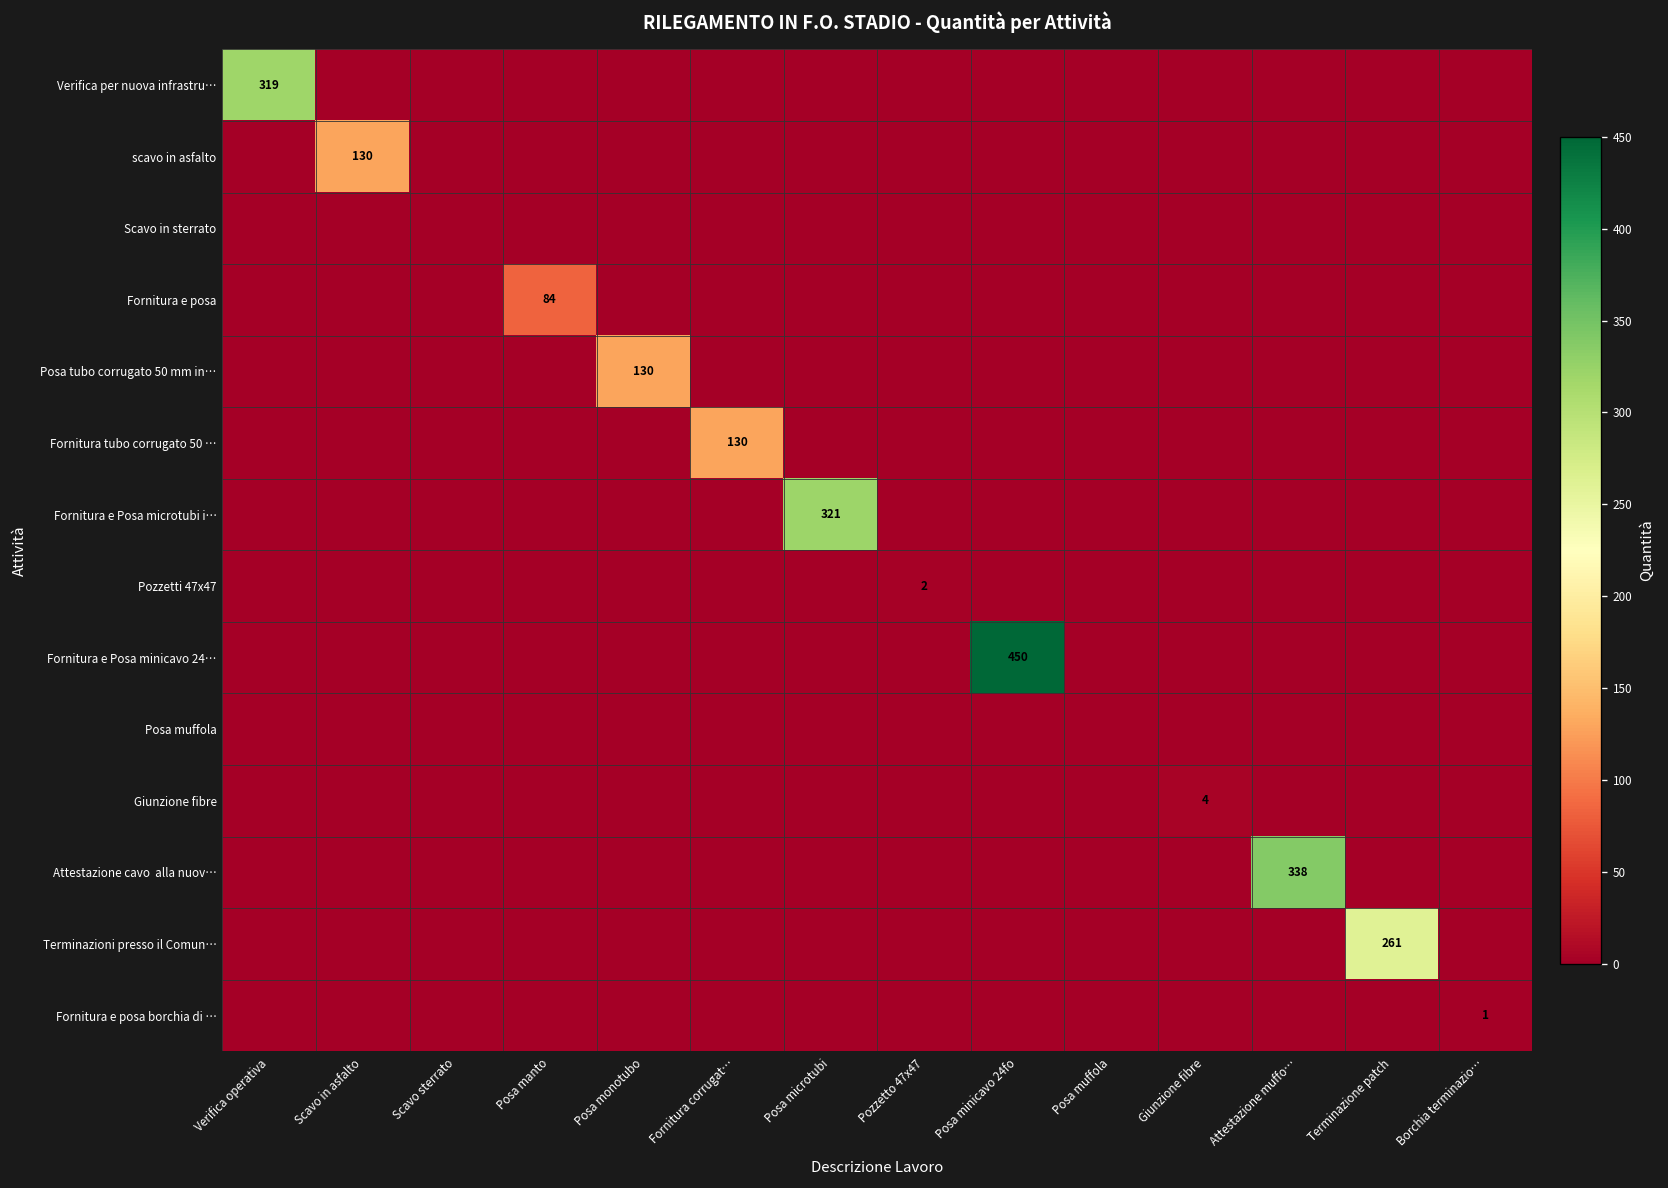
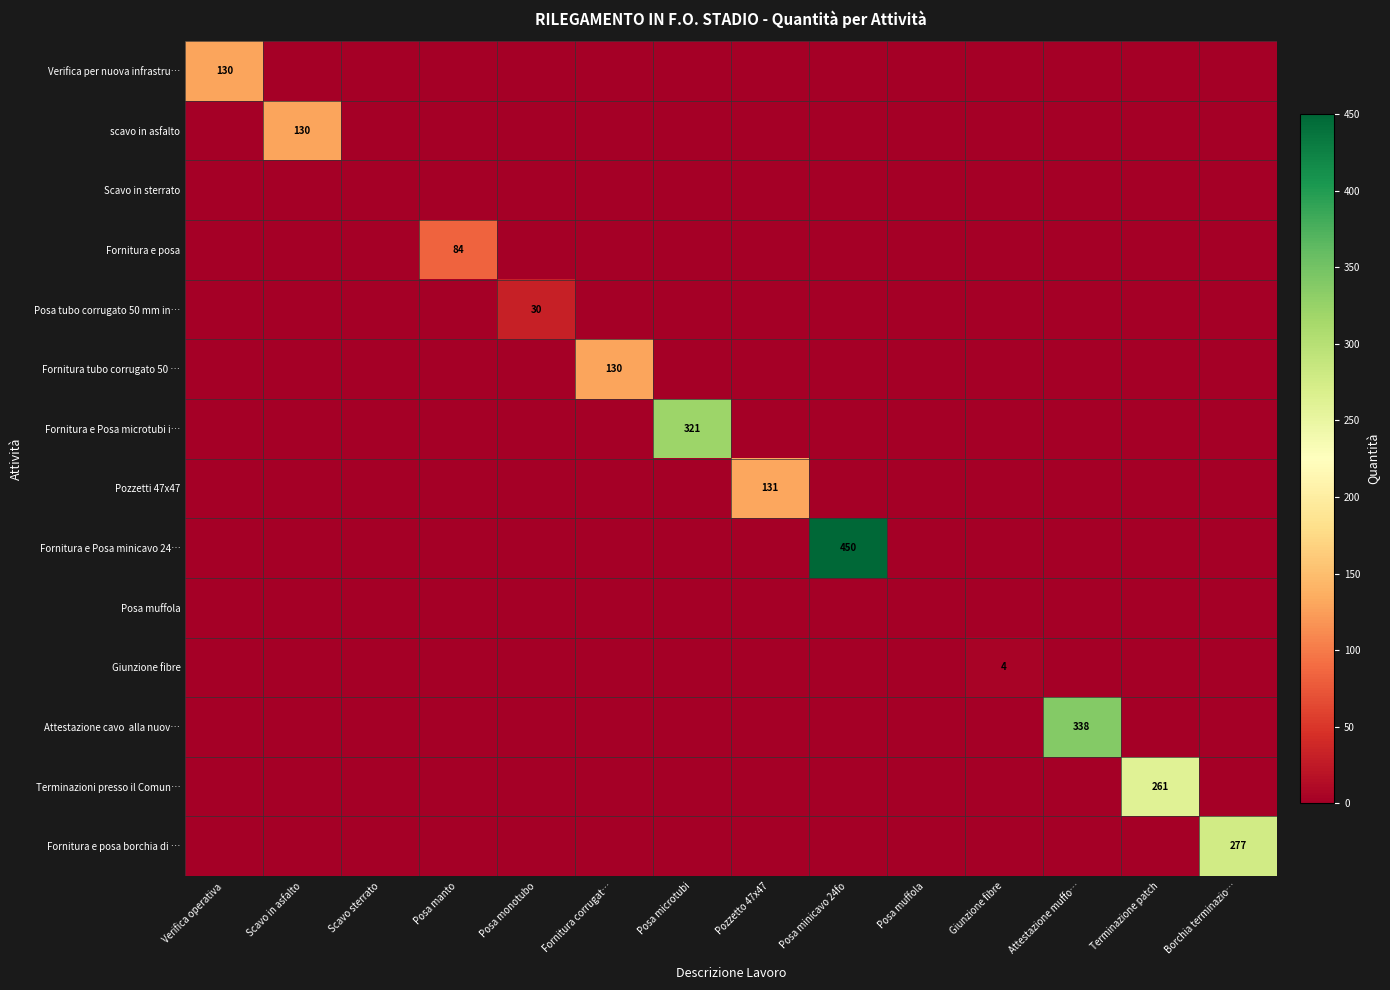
Verifica per nuova infrastru…, Verifica operativa: 319 -> 130
Posa tubo corrugato 50 mm in…, Posa monotubo: 130 -> 30
Pozzetti 47x47, Pozzetto 47x47: 2 -> 131
Fornitura e posa borchia di …, Borchia terminazio…: 1 -> 277
